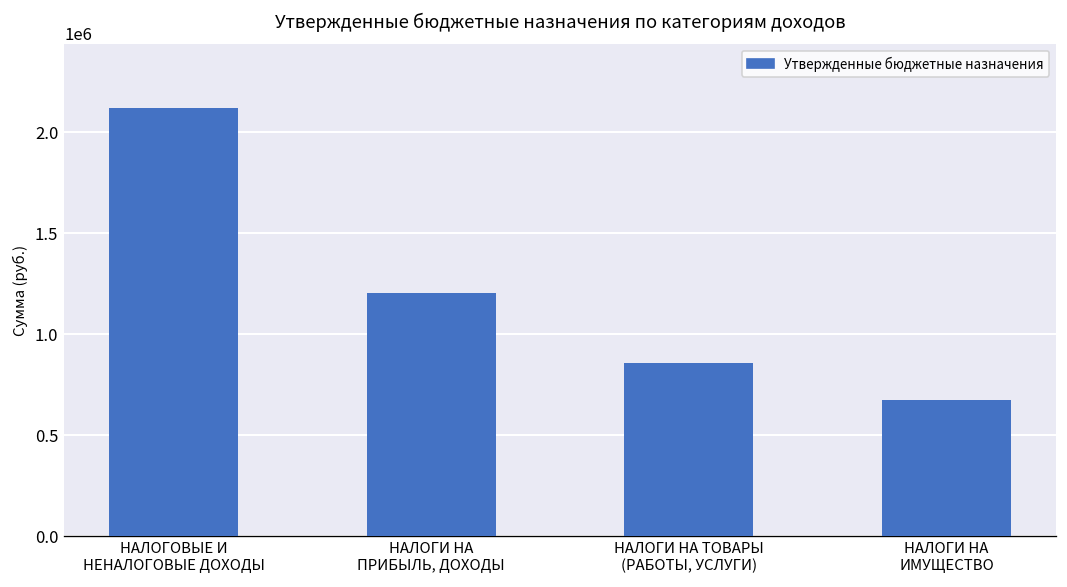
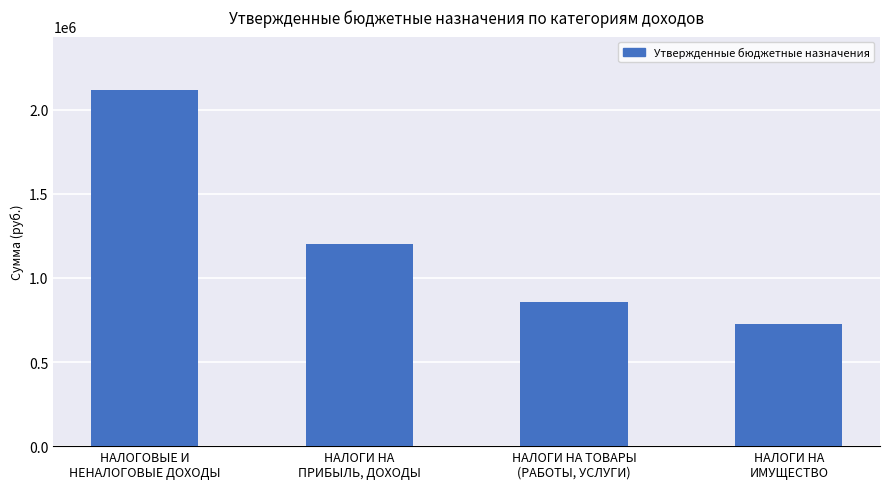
НАЛОГИ НА ИМУЩЕСТВО: 670000 -> 730000
